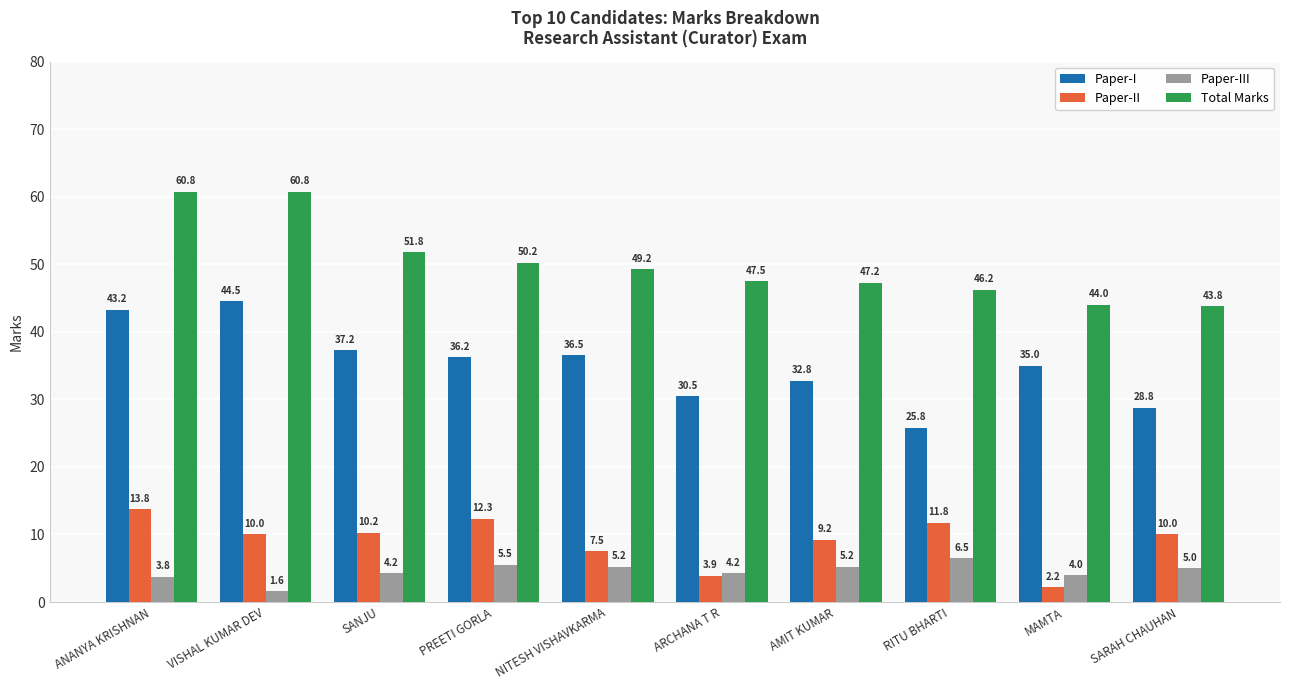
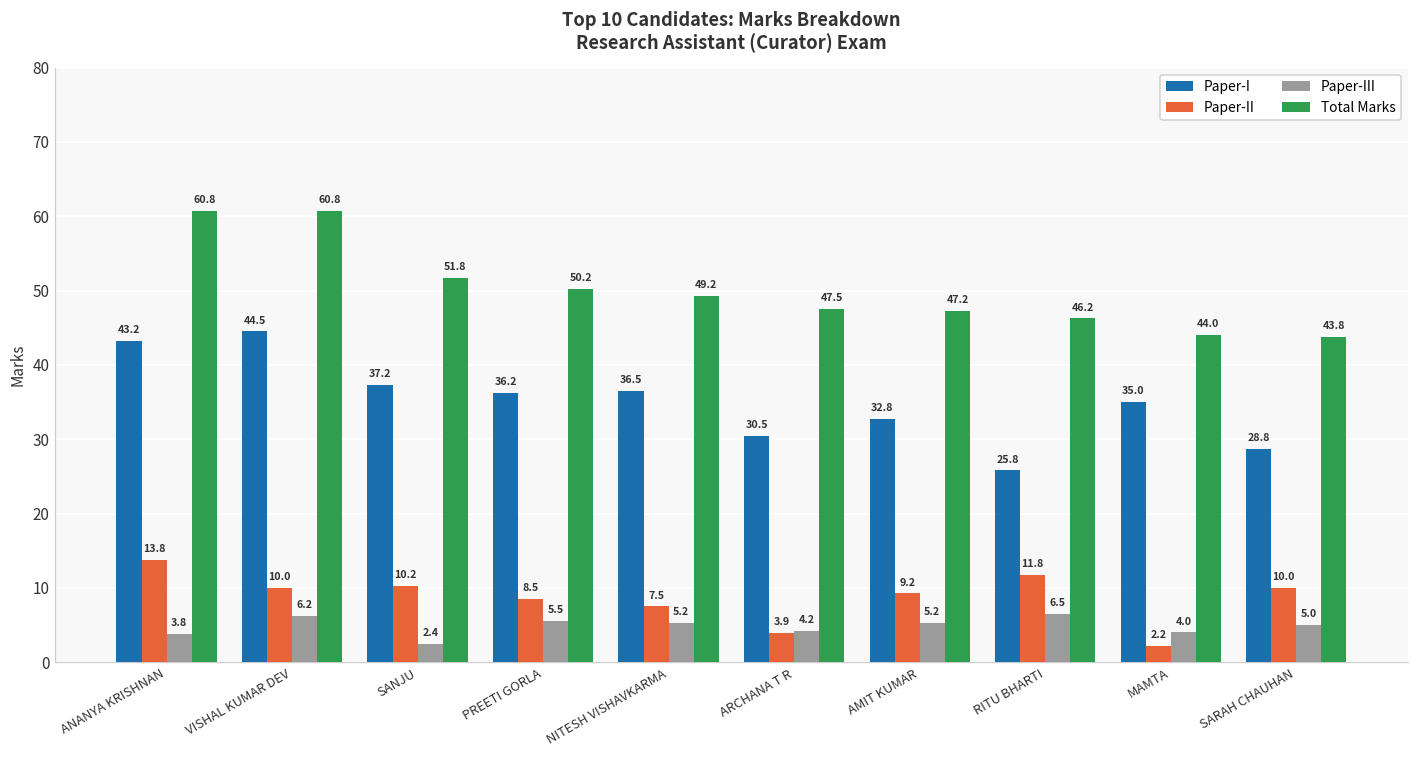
Paper-III, VISHAL KUMAR DEV: 1.6 -> 6.2
Paper-III, SANJU: 4.2 -> 2.4
Paper-II, PREETI GORLA: 12.3 -> 8.5
